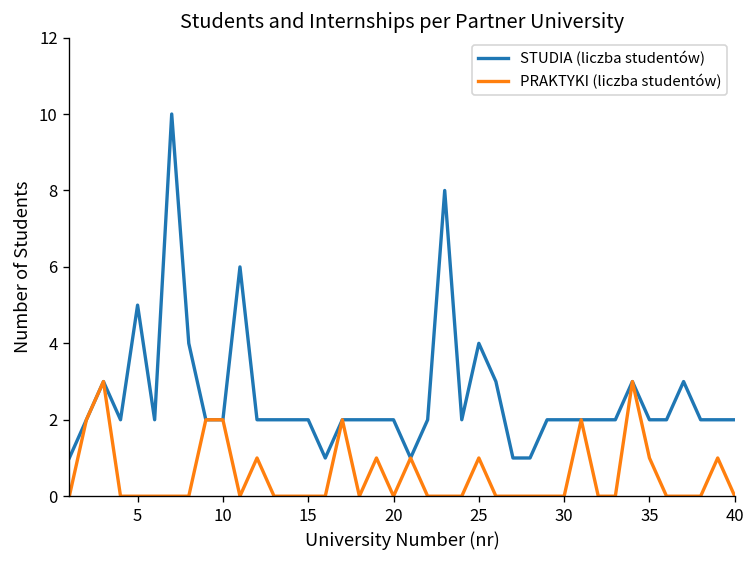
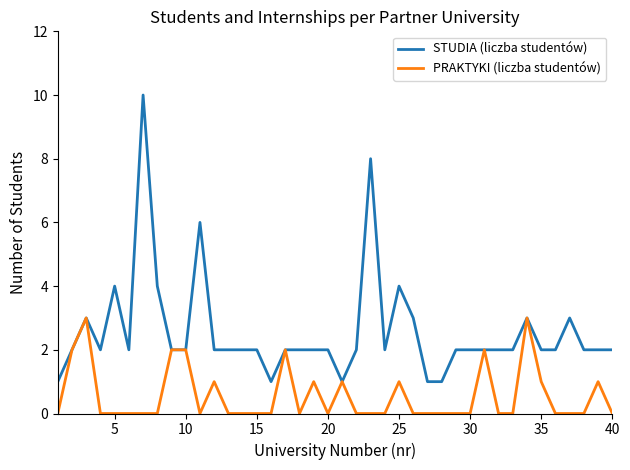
STUDIA (liczba studentów), 5: 5 -> 4
